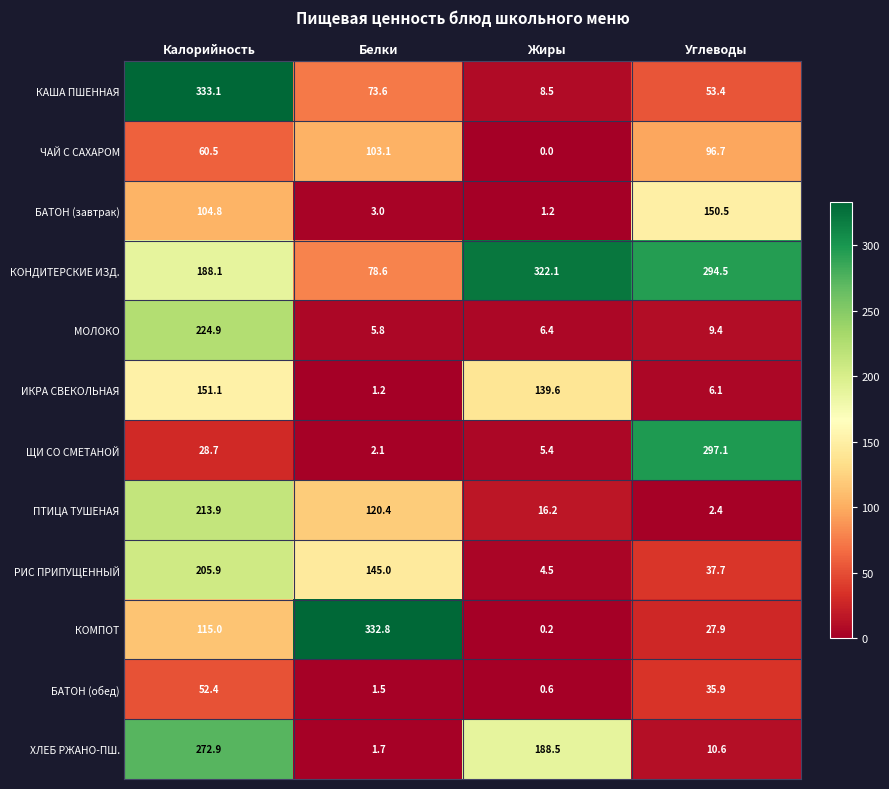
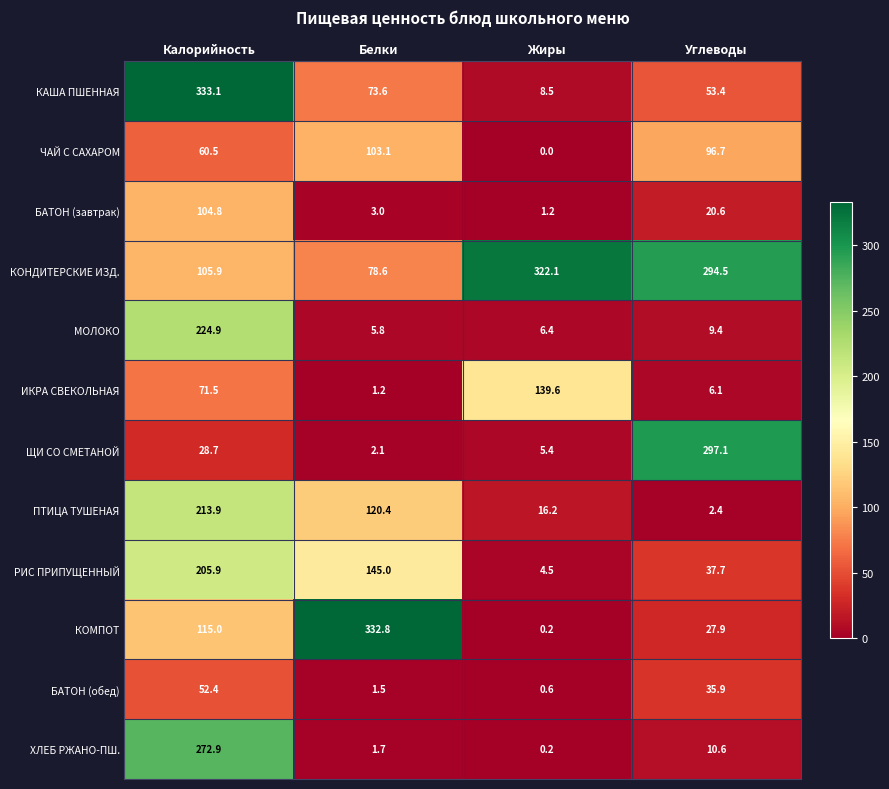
БАТОН (завтрак), Углеводы: 150.5 -> 20.6
КОНДИТЕРСКИЕ ИЗД., Калорийность: 188.1 -> 105.9
ИКРА СВЕКОЛЬНАЯ, Калорийность: 151.1 -> 71.5
ХЛЕБ РЖАНО-ПШ., Жиры: 188.5 -> 0.2
